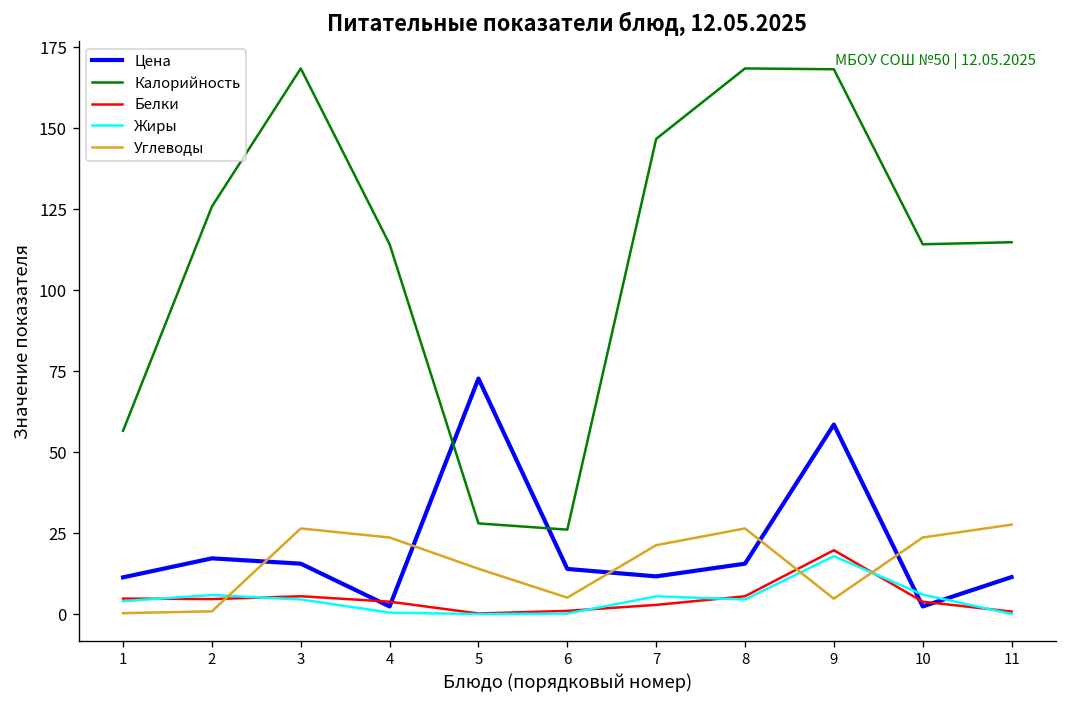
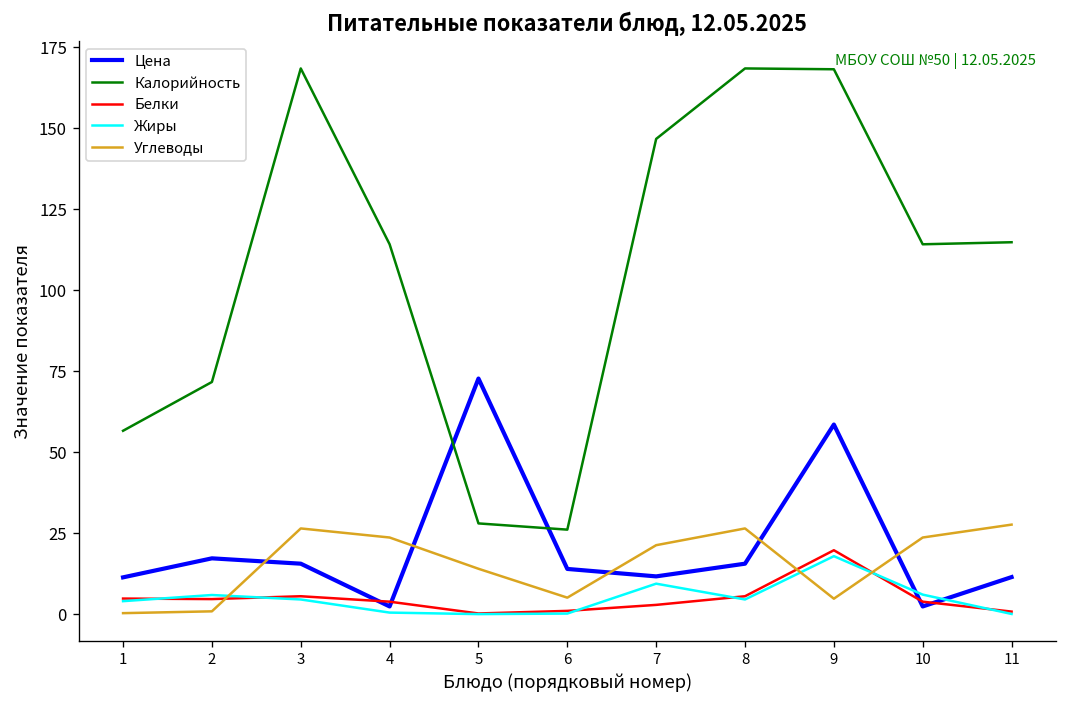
Калорийность, 2: 126 -> 72
Жиры, 7: 6 -> 9
